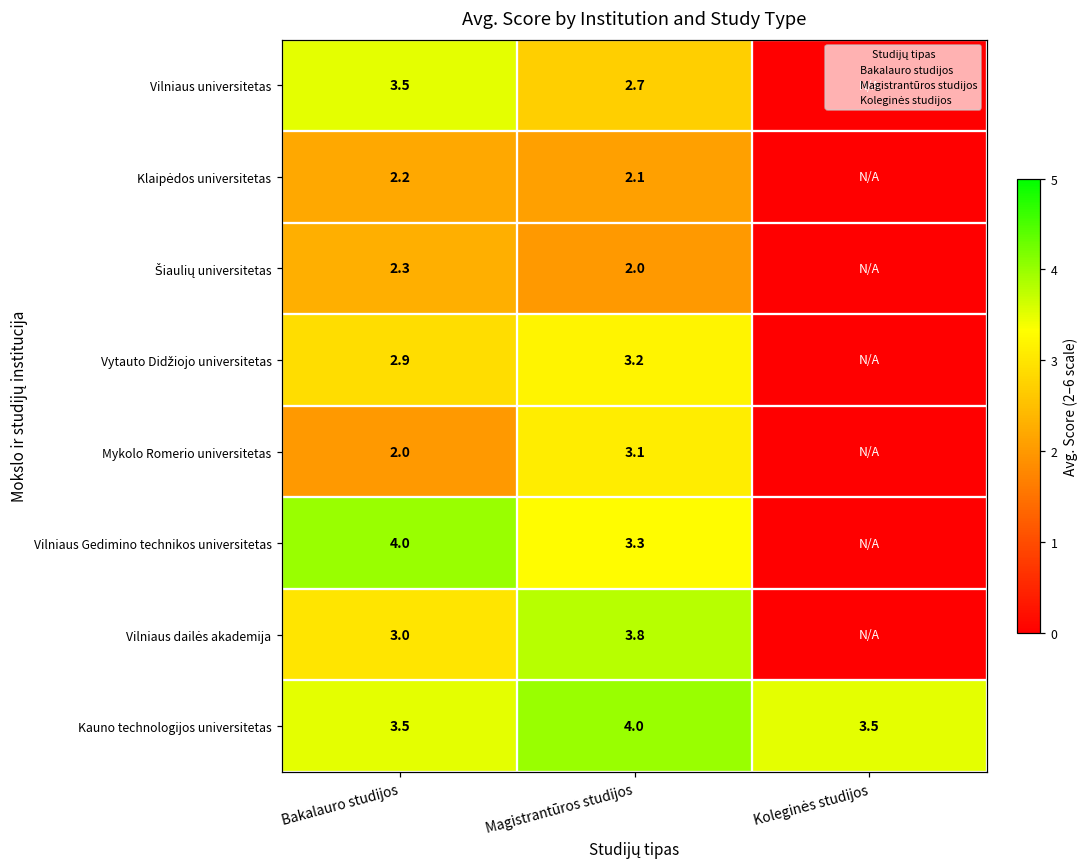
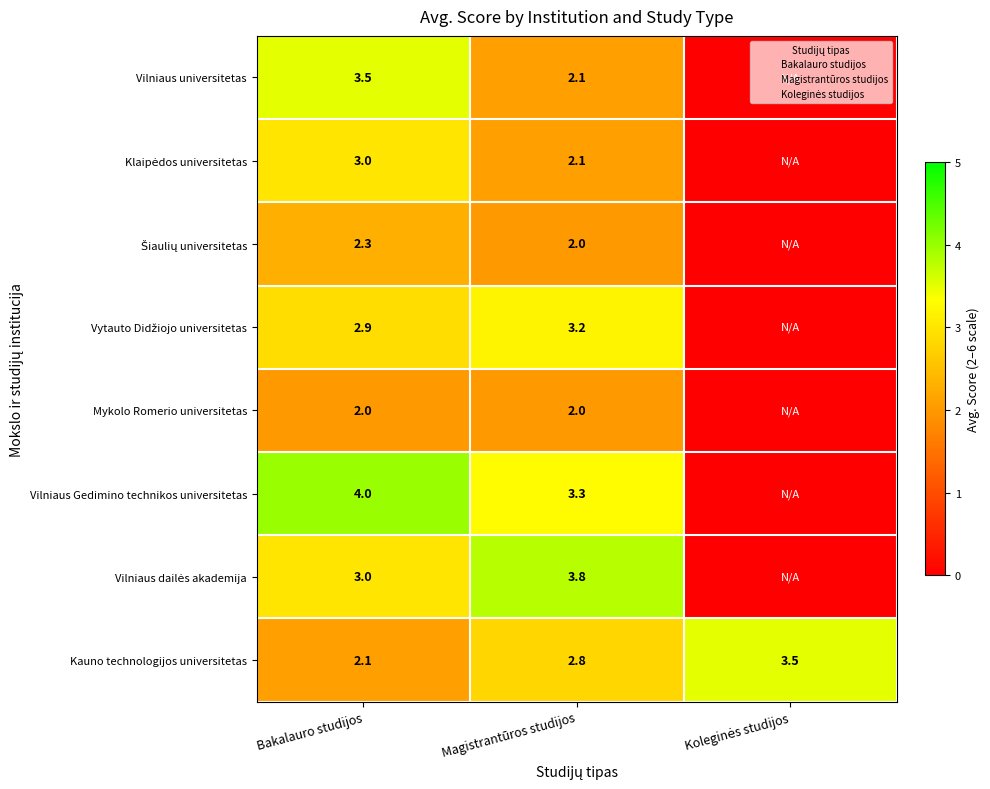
Vilniaus universitetas, Magistrantūros studijos: 2.7 -> 2.1
Klaipėdos universitetas, Bakalauro studijos: 2.2 -> 3.0
Mykolo Romerio universitetas, Magistrantūros studijos: 3.1 -> 2.0
Kauno technologijos universitetas, Bakalauro studijos: 3.5 -> 2.1
Kauno technologijos universitetas, Magistrantūros studijos: 4.0 -> 2.8
